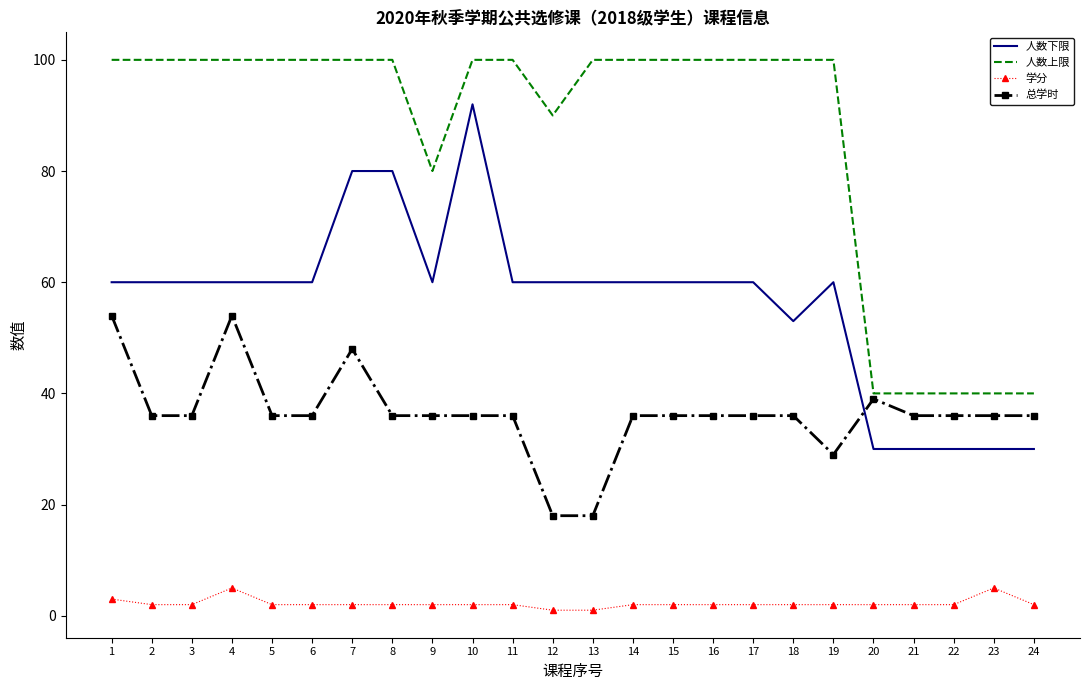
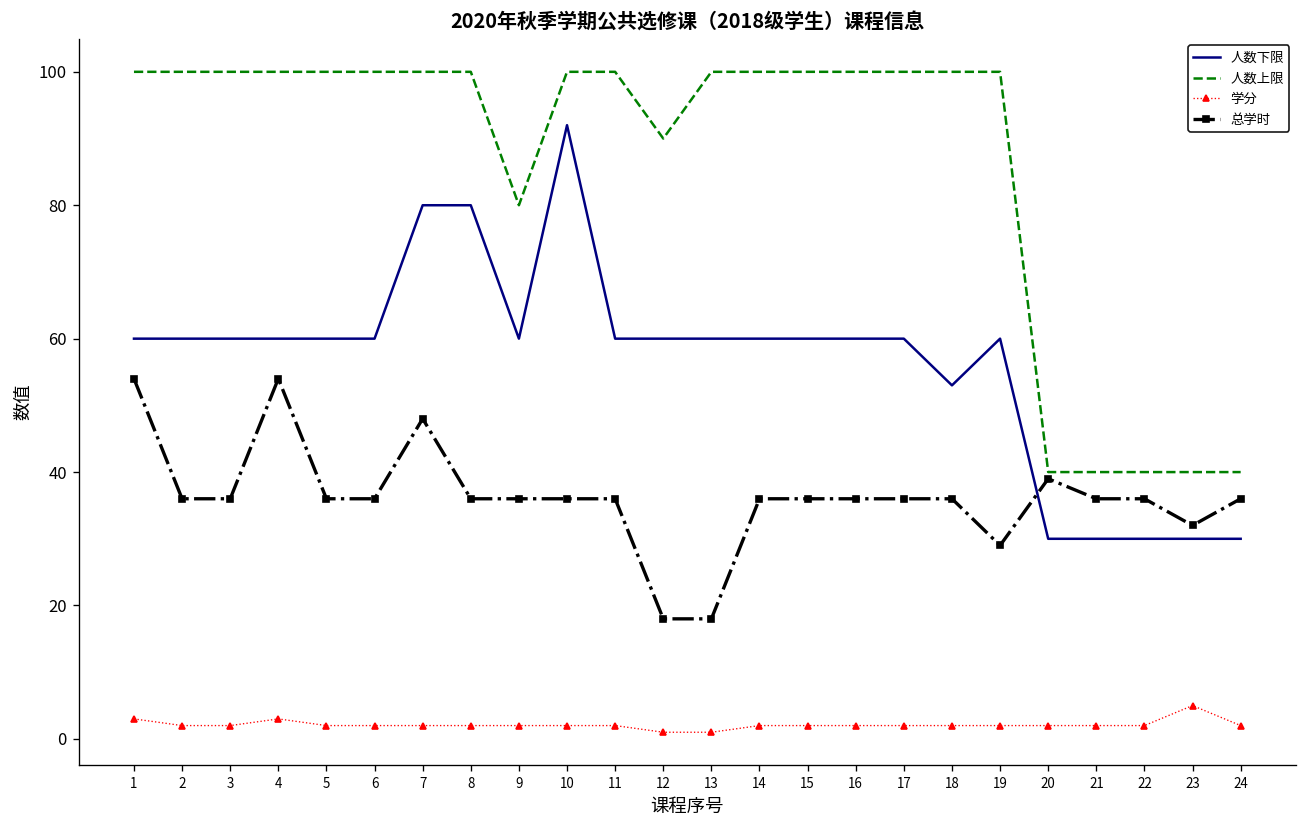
学分, 4: 5 -> 3
总学时, 23: 36 -> 32
